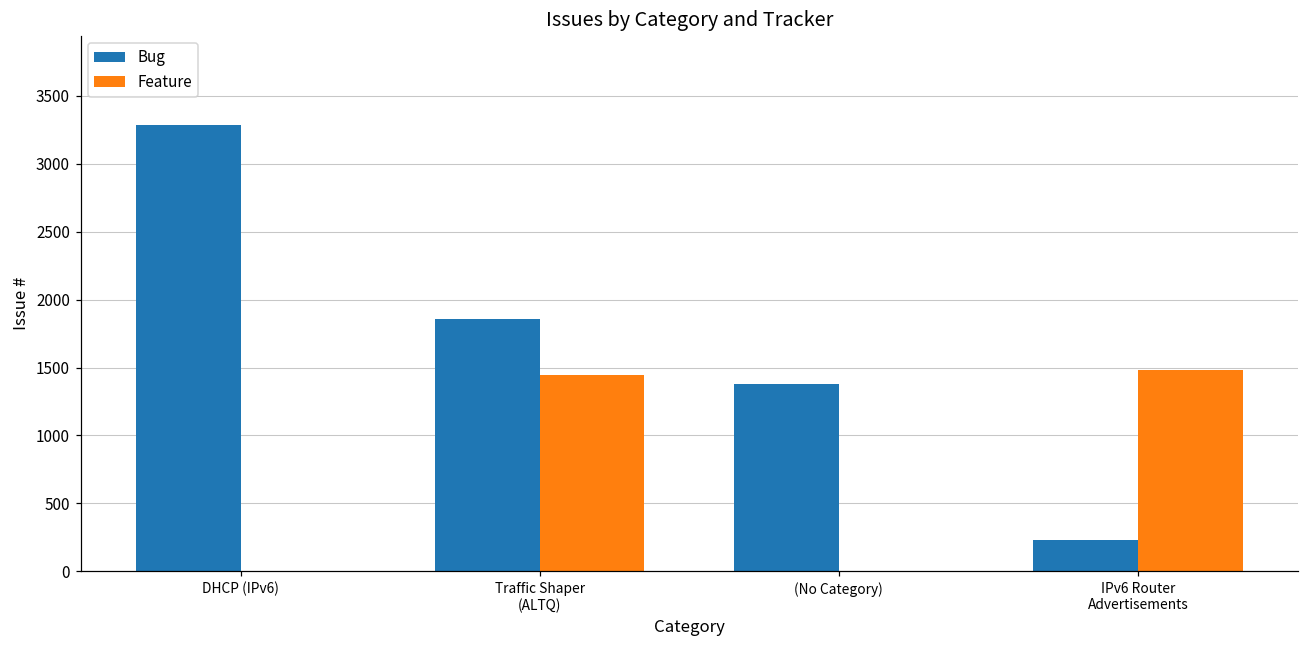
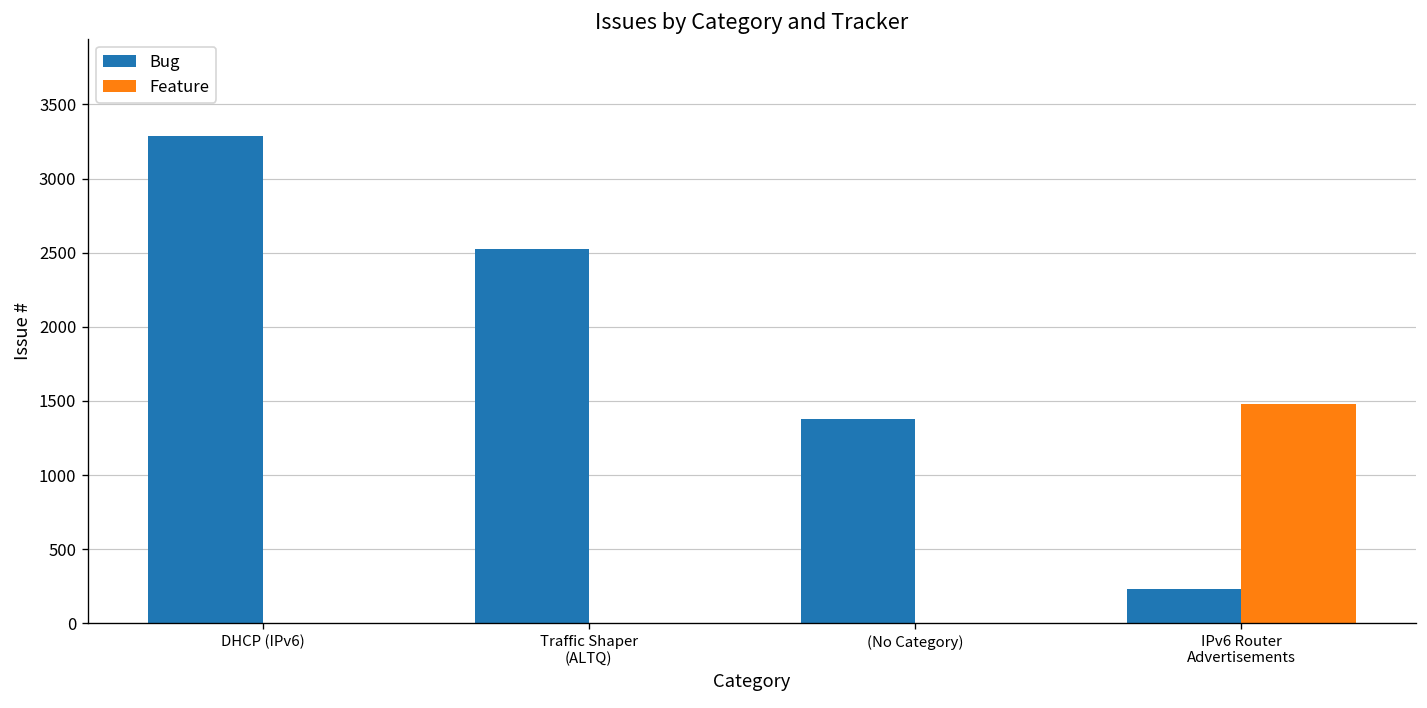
Bug, Traffic Shaper (ALTQ): 1860 -> 2530
Feature, Traffic Shaper (ALTQ): 1440 -> 0
